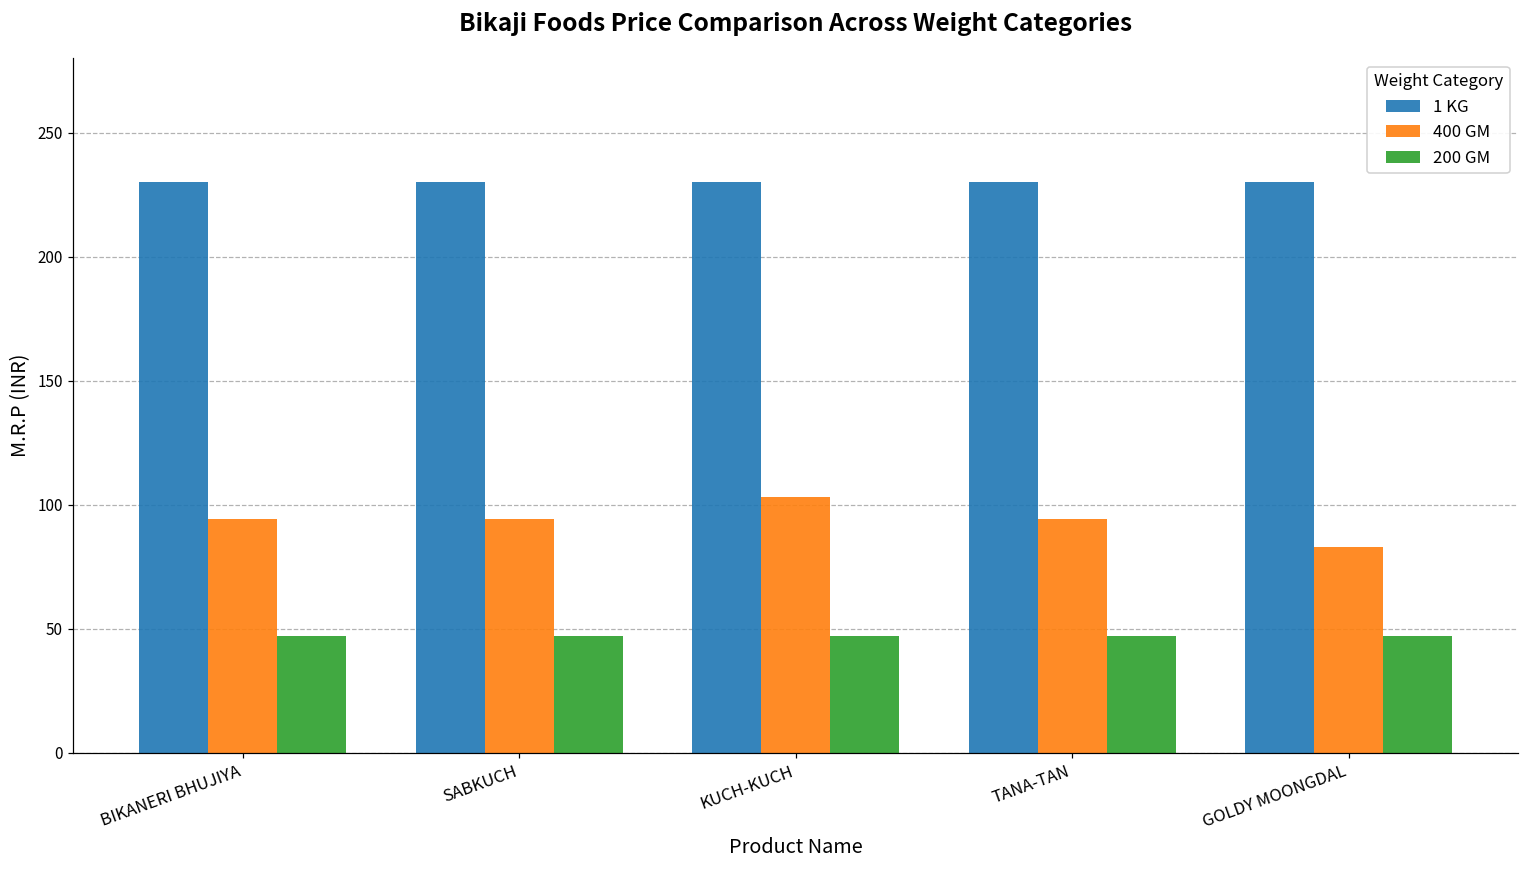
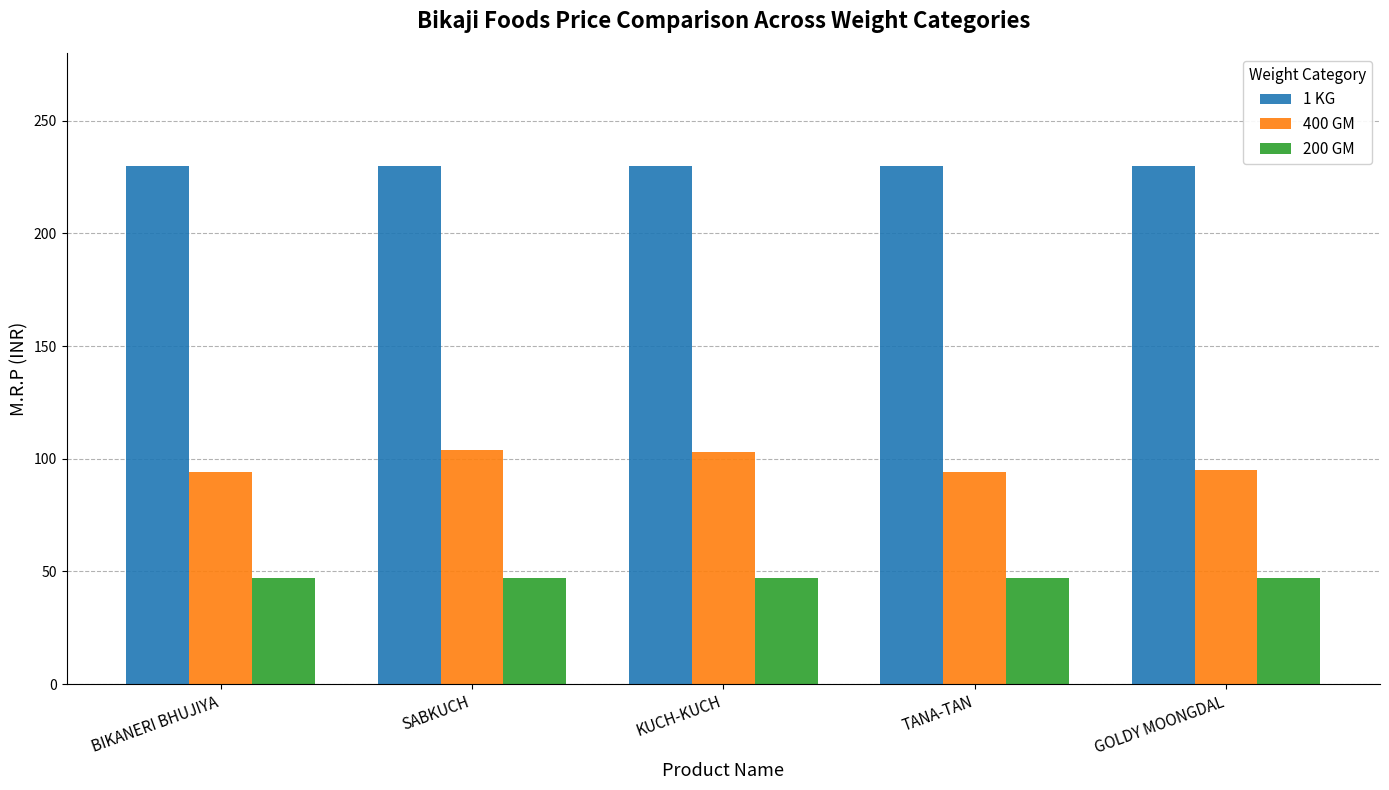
400 GM, SABKUCH: 94 -> 104
400 GM, GOLDY MOONGDAL: 83 -> 95
